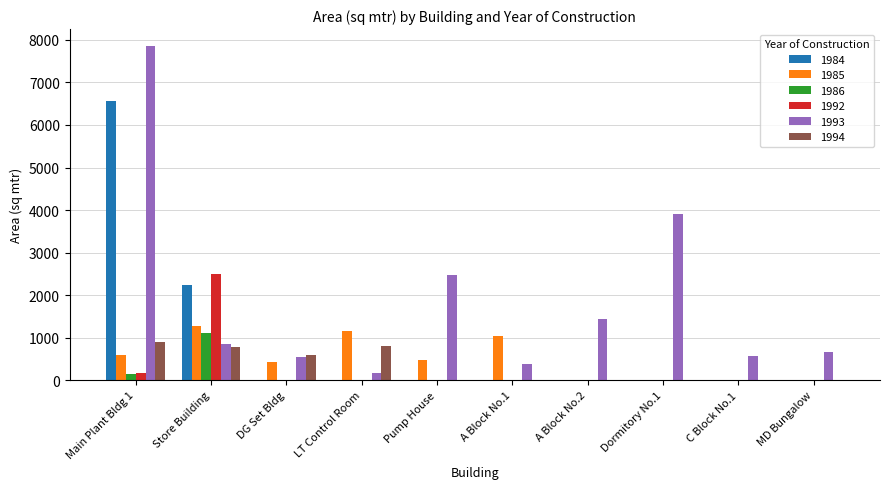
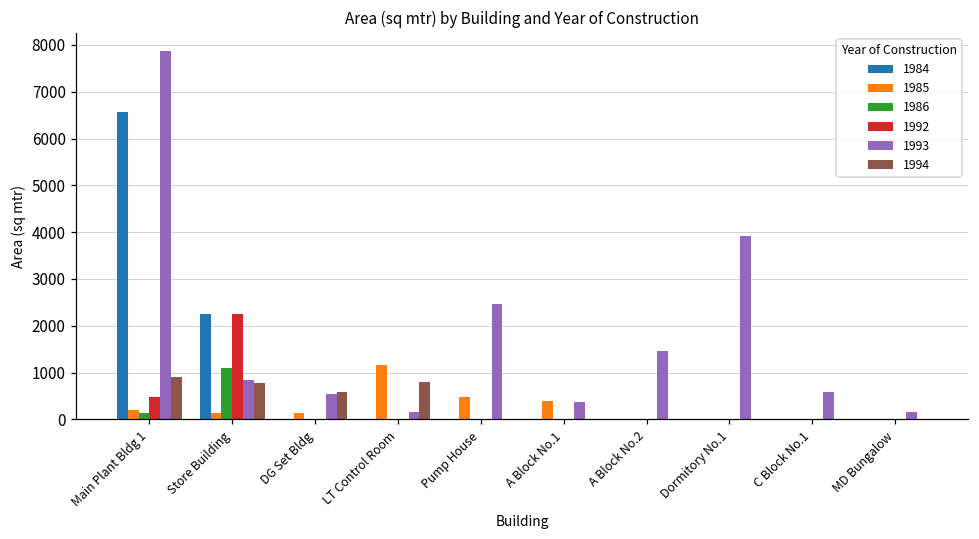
1985, Main Plant Bldg 1: 600 -> 200
1992, Main Plant Bldg 1: 200 -> 500
1985, Store Building: 1300 -> 100
1992, Store Building: 2500 -> 2200
1985, DG Set Bldg: 400 -> 100
1985, A Block No.1: 1000 -> 400
1993, MD Bungalow: 700 -> 100
